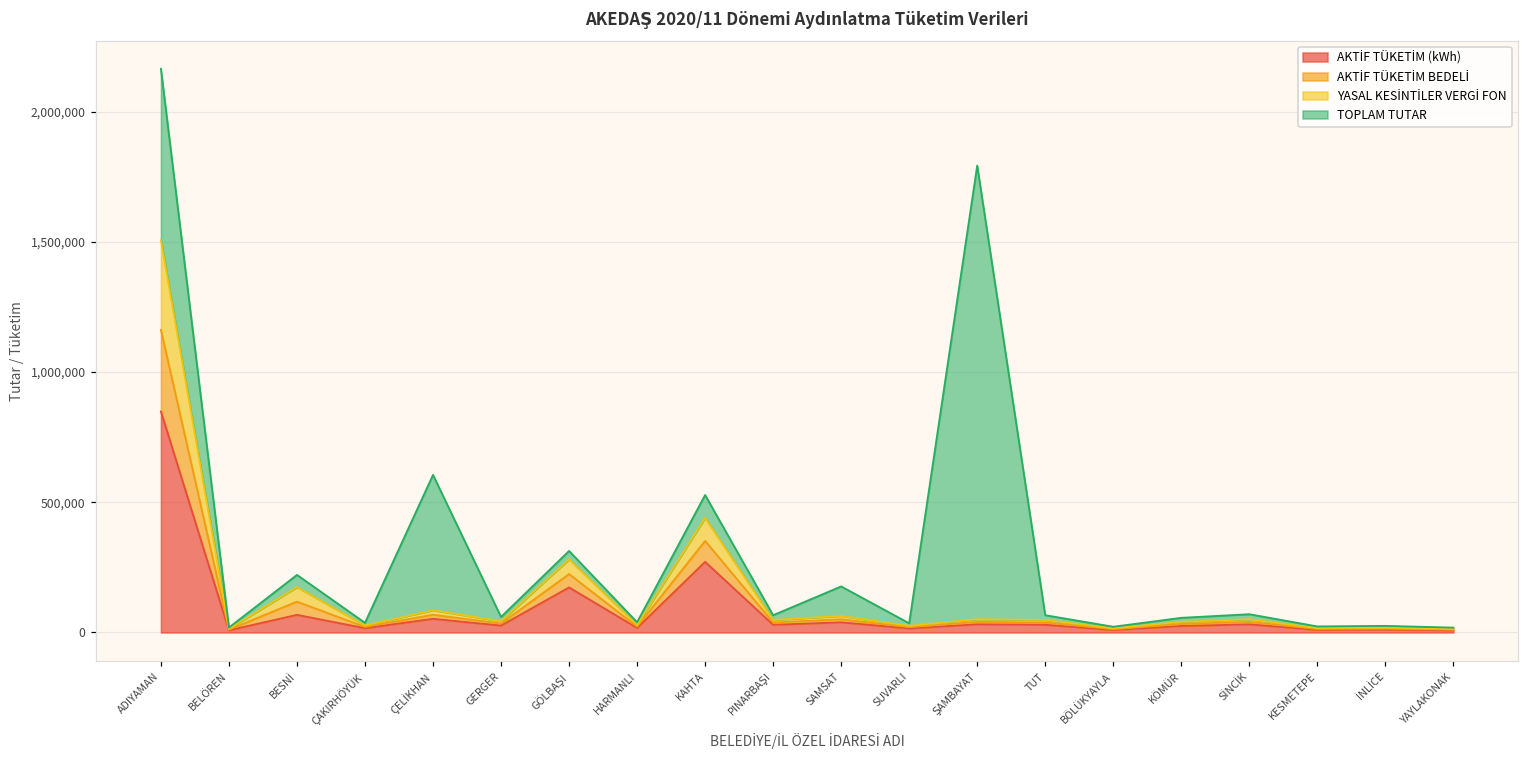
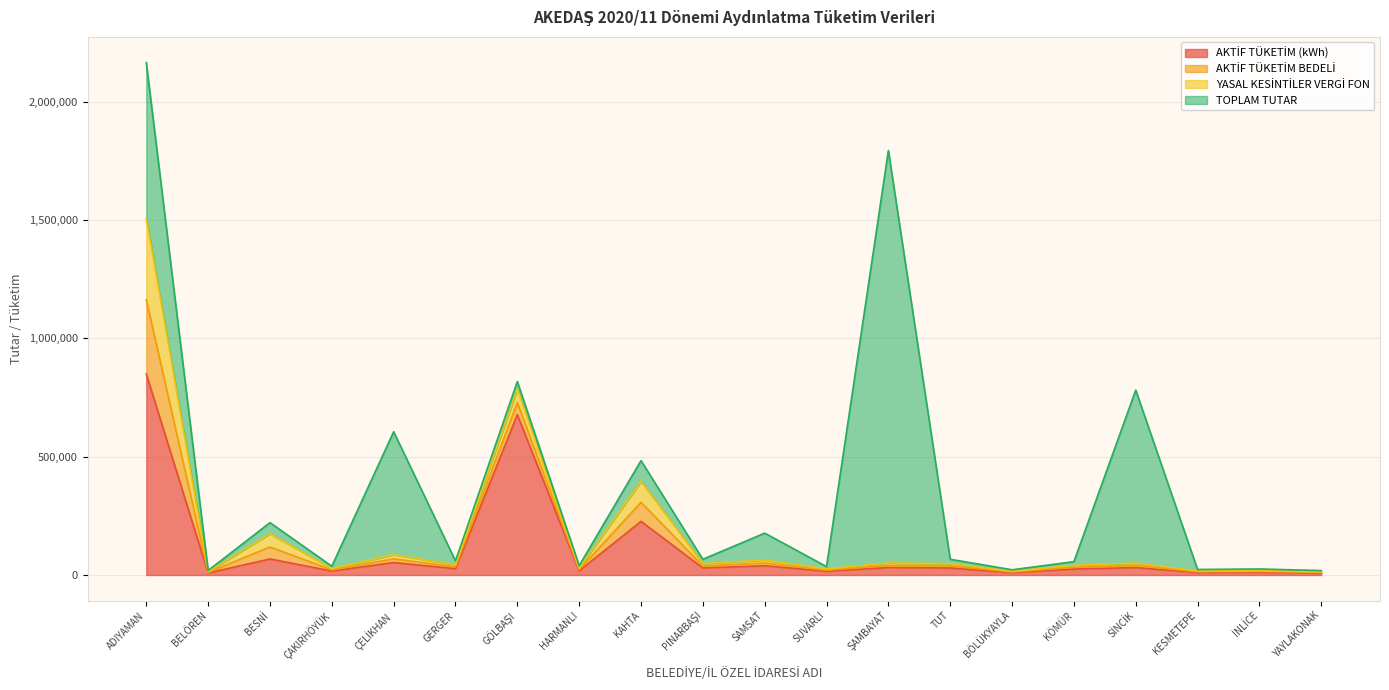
AKTİF TÜKETİM (kWh), GÖLBAŞI: 170,000 -> 680,000
AKTİF TÜKETİM (kWh), KAHTA: 270,000 -> 230,000
TOPLAM TUTAR, SİNCİK: 20,000 -> 730,000
